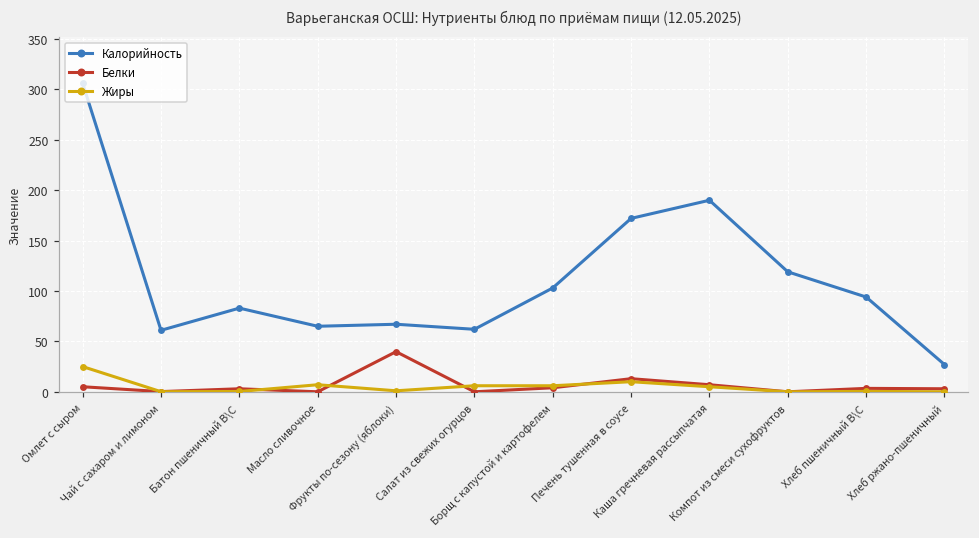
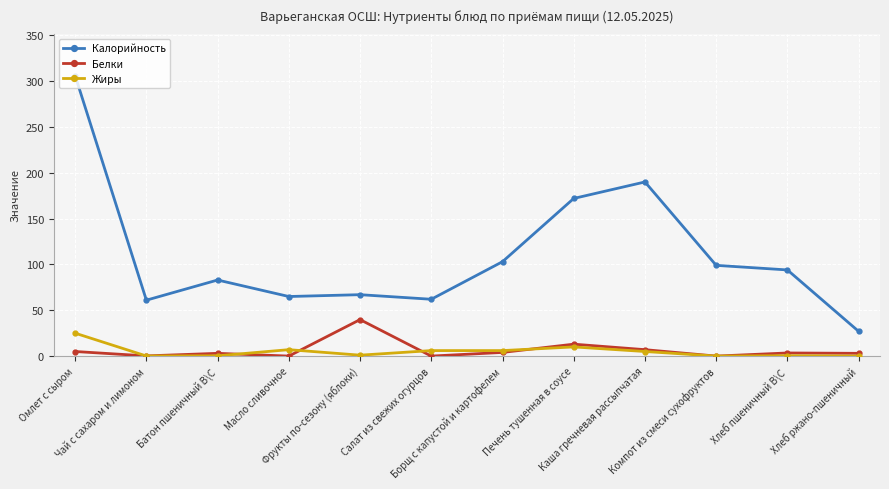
Калорийность, Компот из смеси сухофруктов: 120 -> 100
